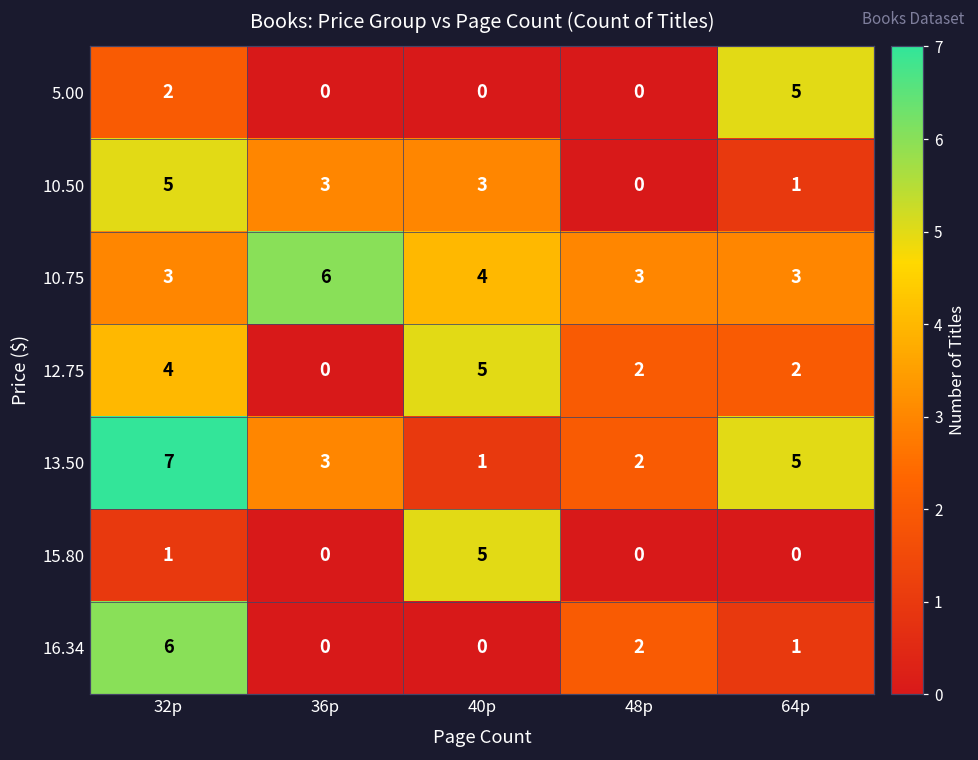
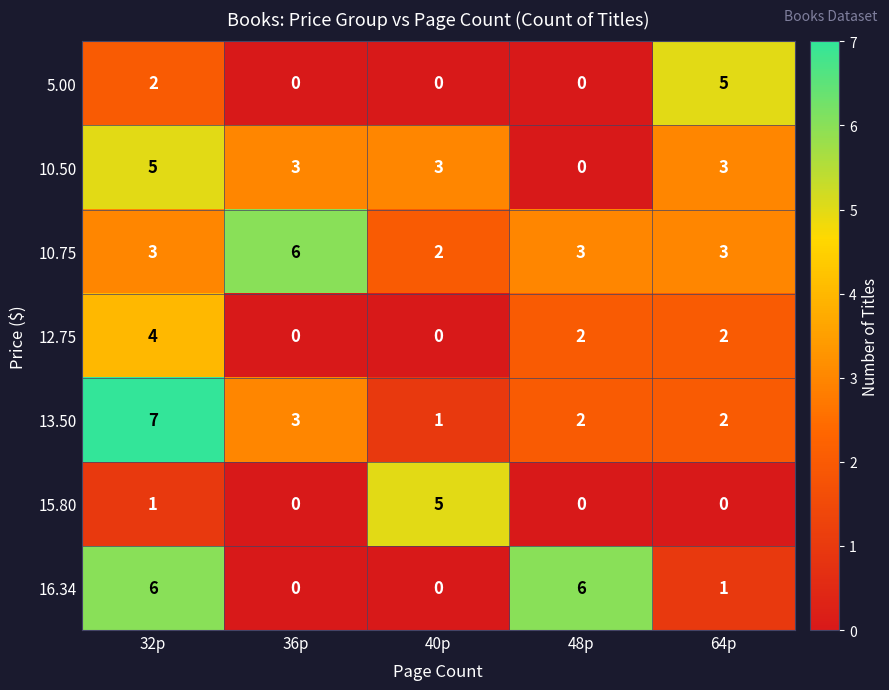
10.50, 64p: 1 -> 3
10.75, 40p: 4 -> 2
12.75, 40p: 5 -> 0
13.50, 64p: 5 -> 2
16.34, 48p: 2 -> 6
